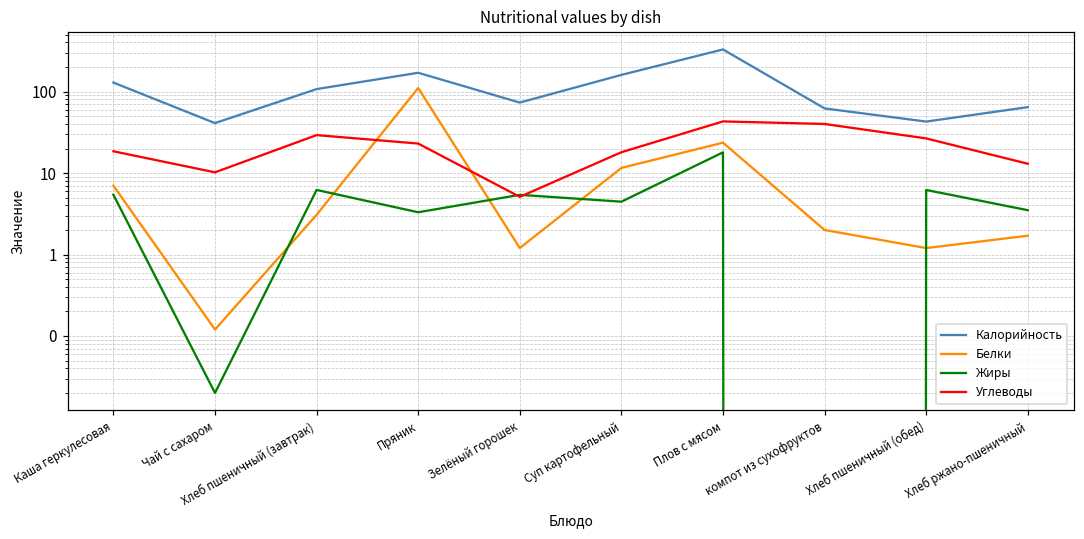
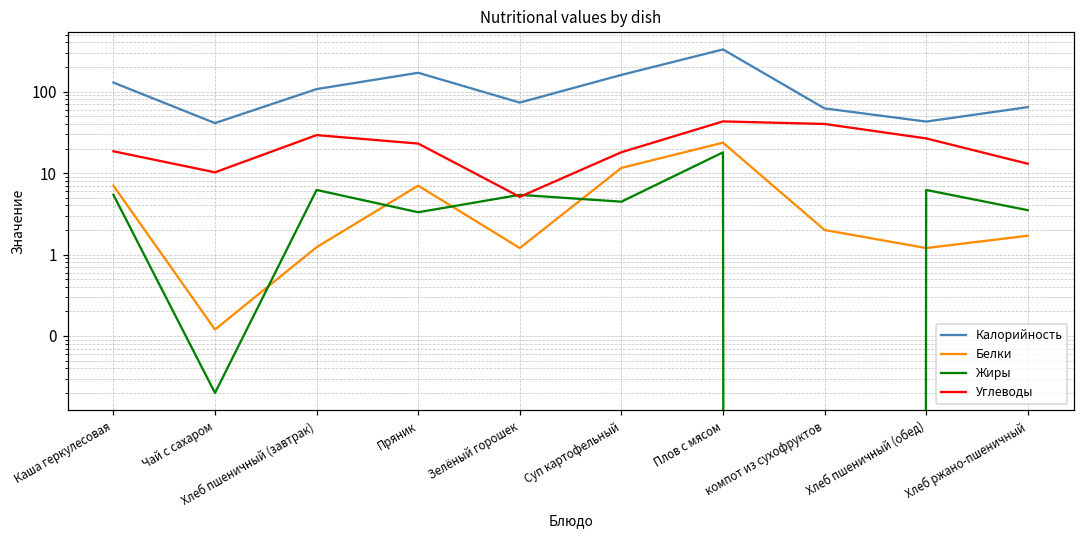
Белки, Хлеб пшеничный (завтрак): 3.1 -> 1.2
Белки, Пряник: 110 -> 7
